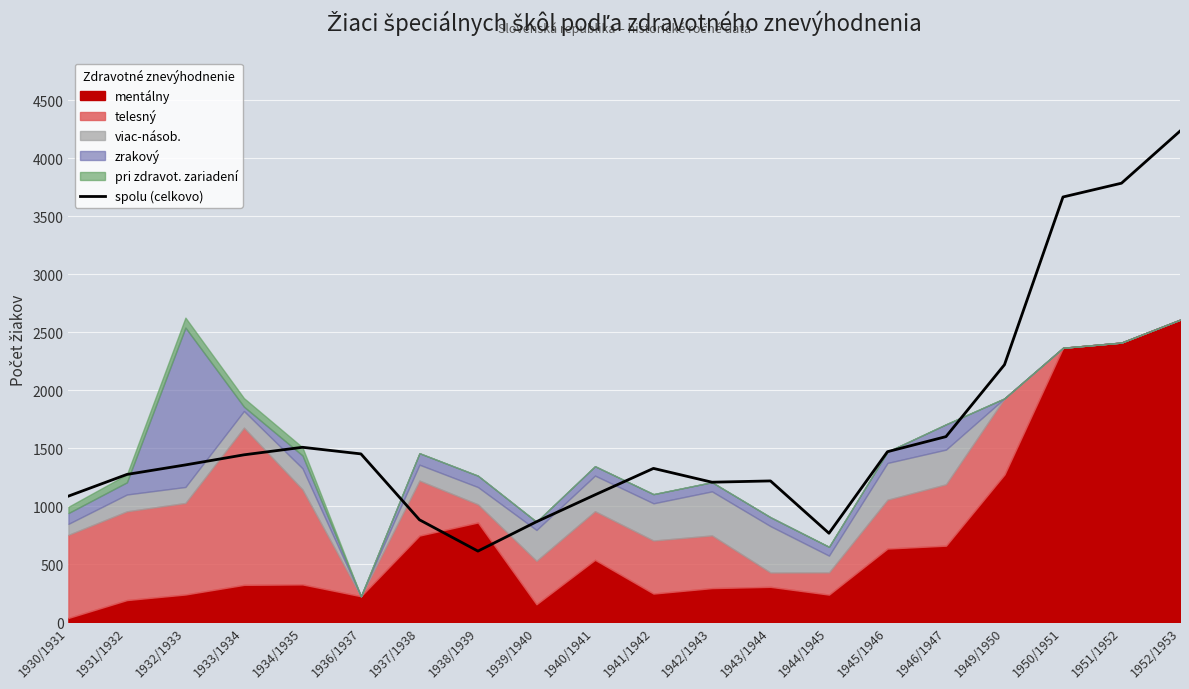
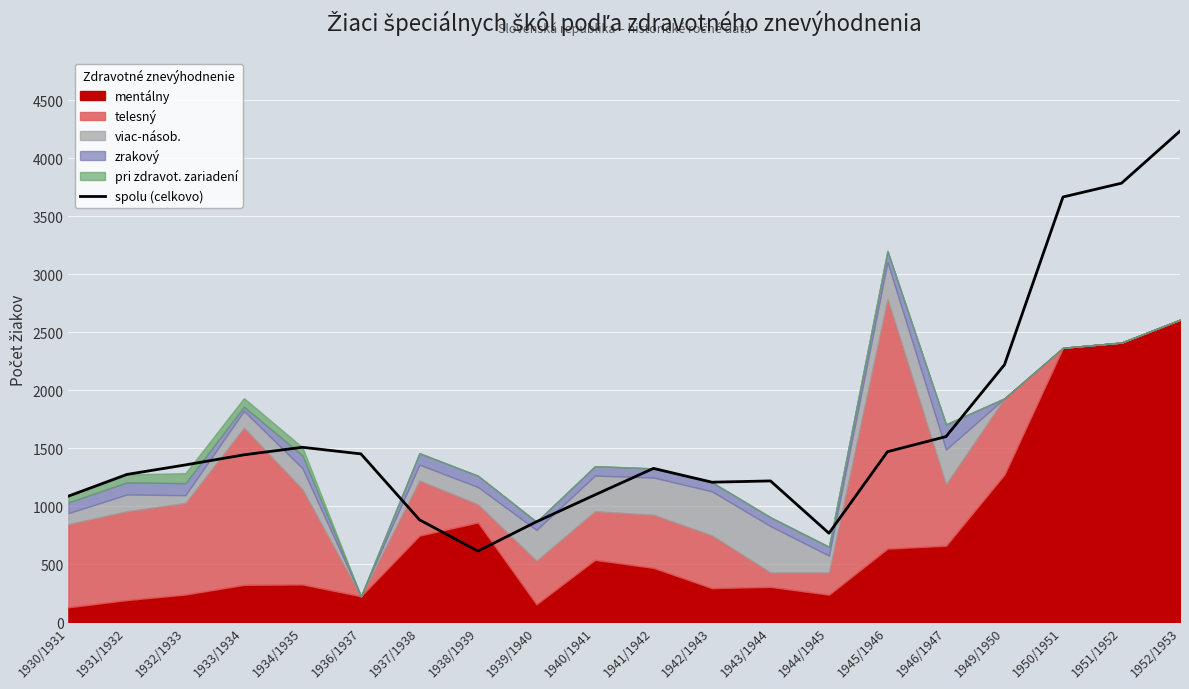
mentálny, 1930/1931: 40 -> 130
viac-násob., 1932/1933: 140 -> 70
zrakový, 1932/1933: 1370 -> 100
mentálny, 1941/1942: 250 -> 470
telesný, 1945/1946: 420 -> 2150
